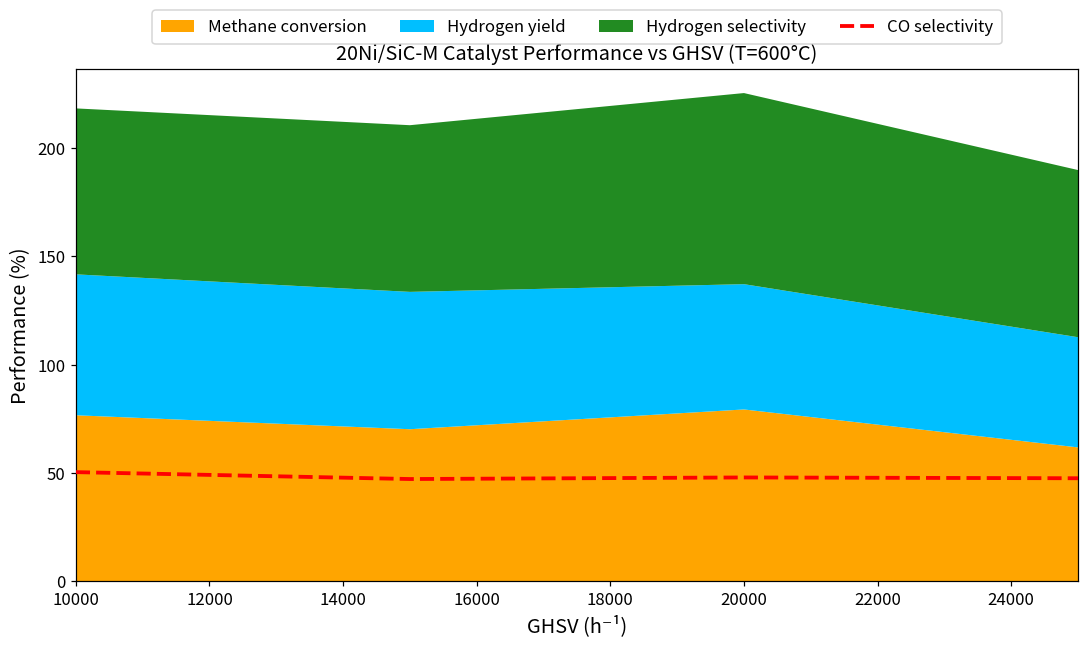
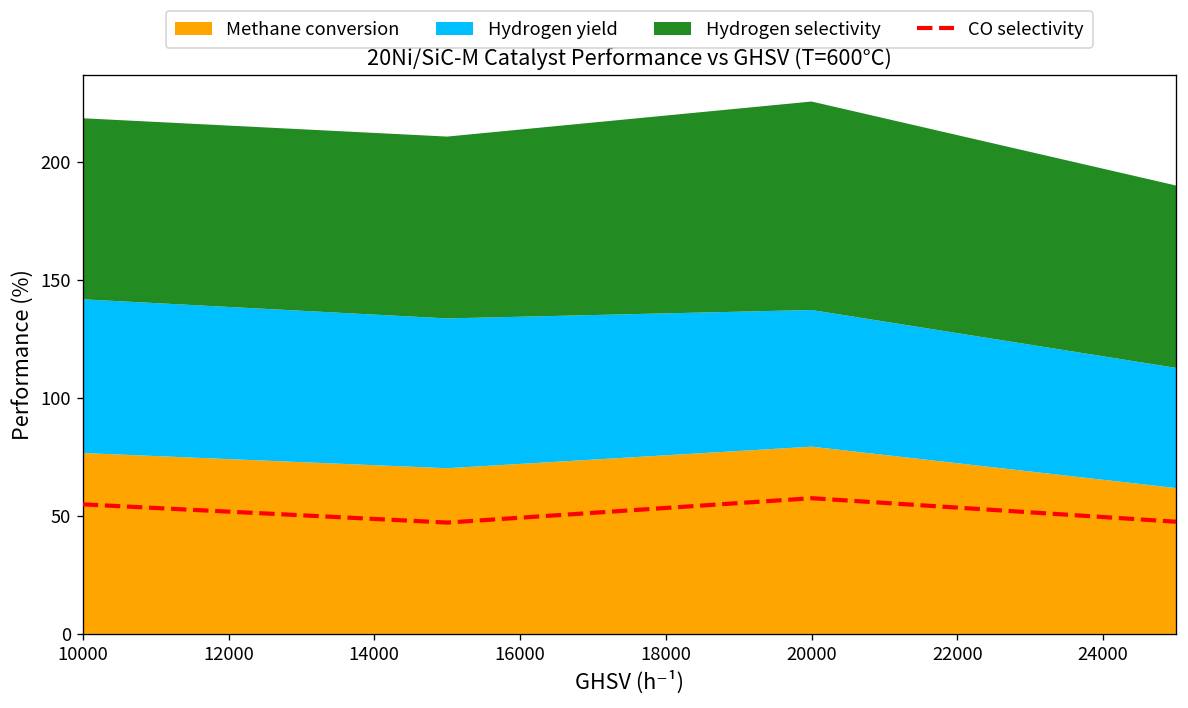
CO selectivity, 10000: 50 -> 55
CO selectivity, 20000: 48 -> 57
